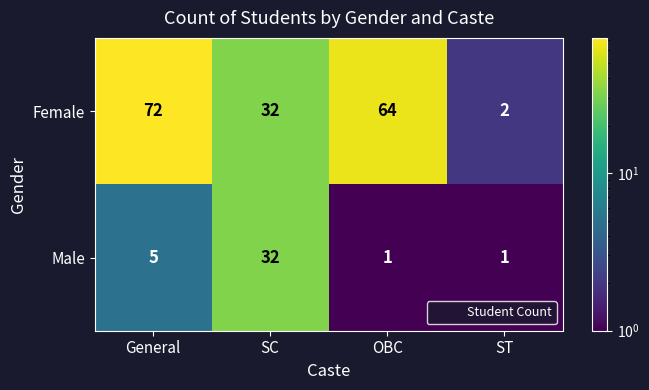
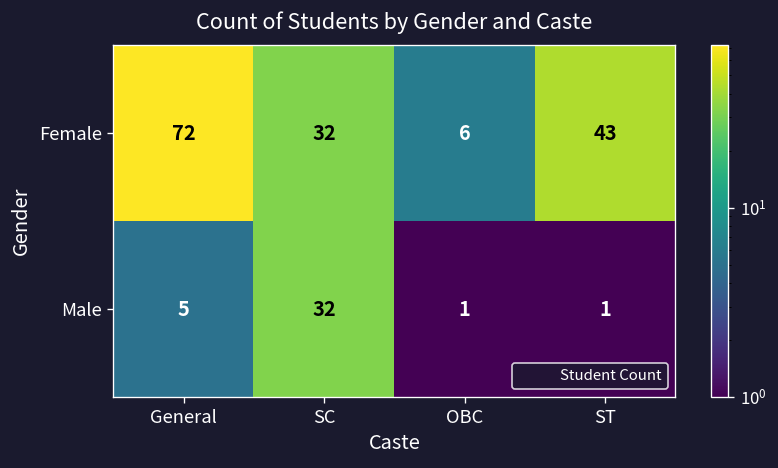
Female, OBC: 64 -> 6
Female, ST: 2 -> 43
